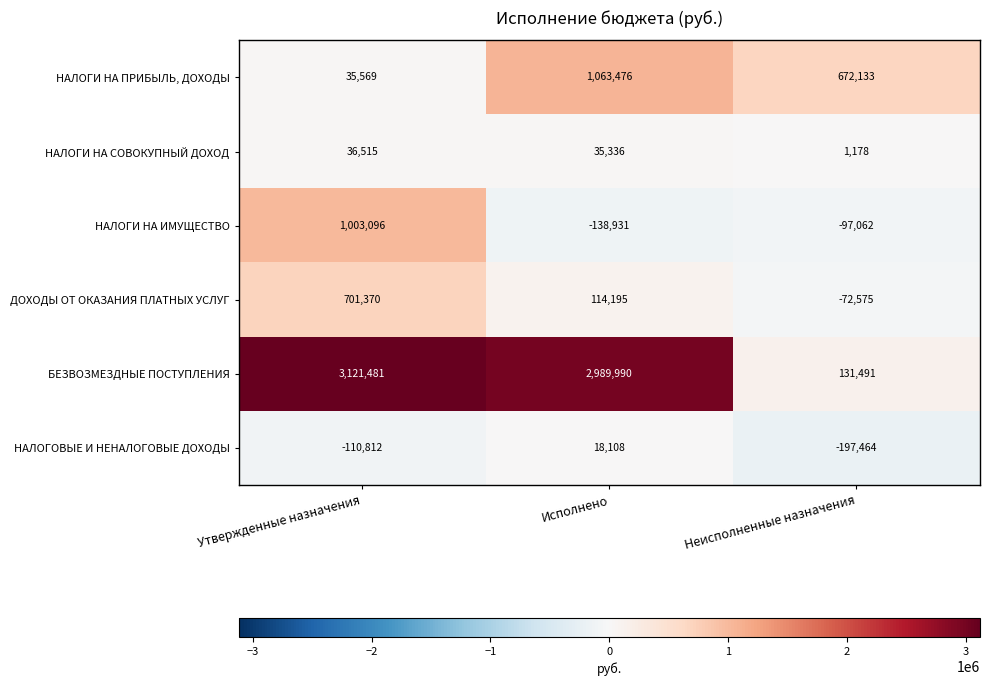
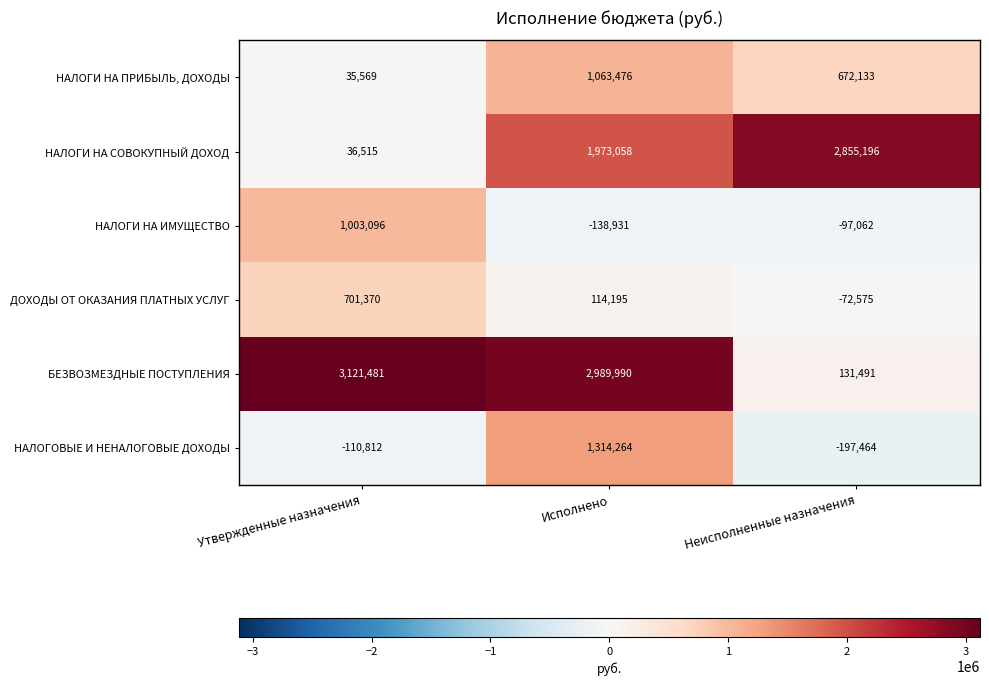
НАЛОГИ НА СОВОКУПНЫЙ ДОХОД, Исполнено: 35,336 -> 1,973,058
НАЛОГИ НА СОВОКУПНЫЙ ДОХОД, Неисполненные назначения: 1,178 -> 2,855,196
НАЛОГОВЫЕ И НЕНАЛОГОВЫЕ ДОХОДЫ, Исполнено: 18,108 -> 1,314,264
